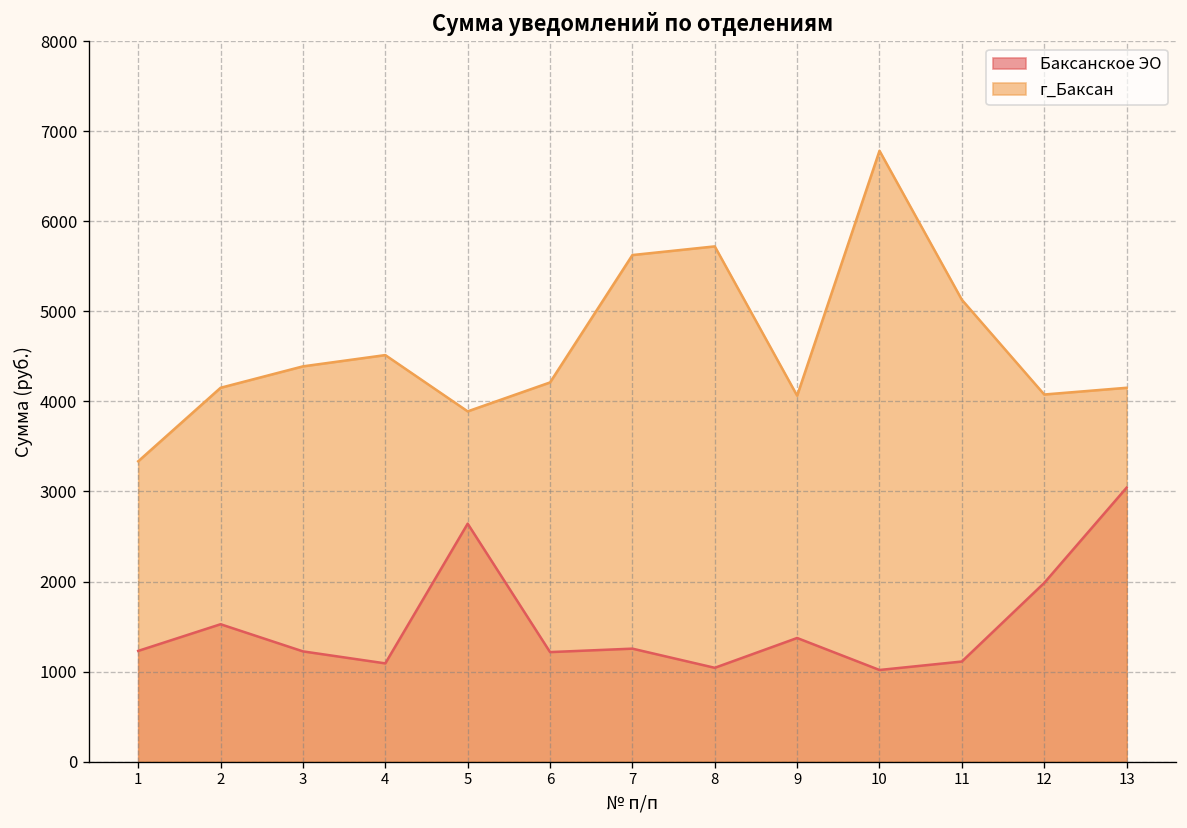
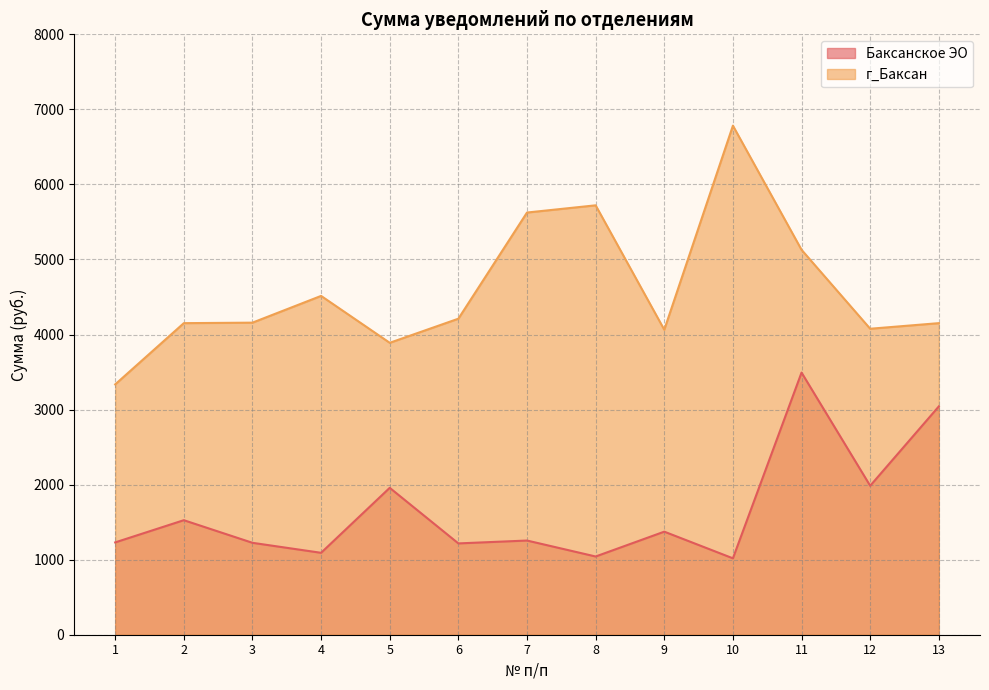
г_Баксан, 3: 4400 -> 4200
Баксанское ЭО, 5: 2600 -> 2000
Баксанское ЭО, 11: 1100 -> 3500
